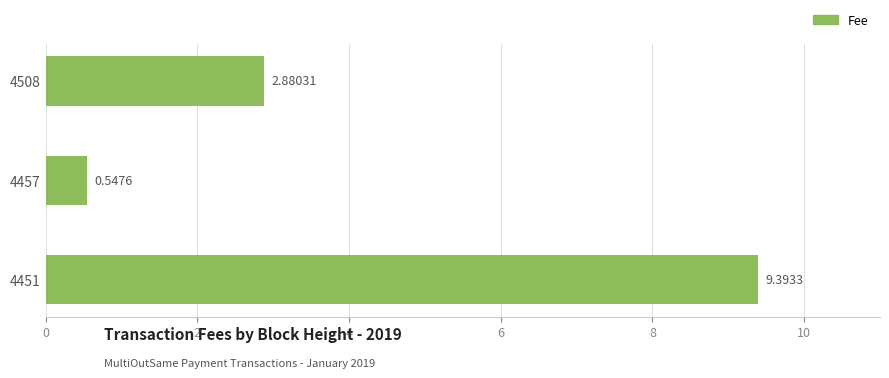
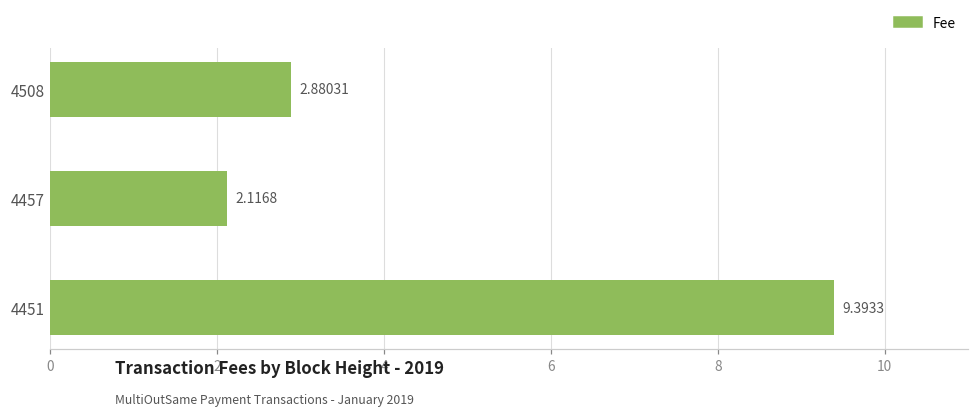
4457: 0.5476 -> 2.1168
